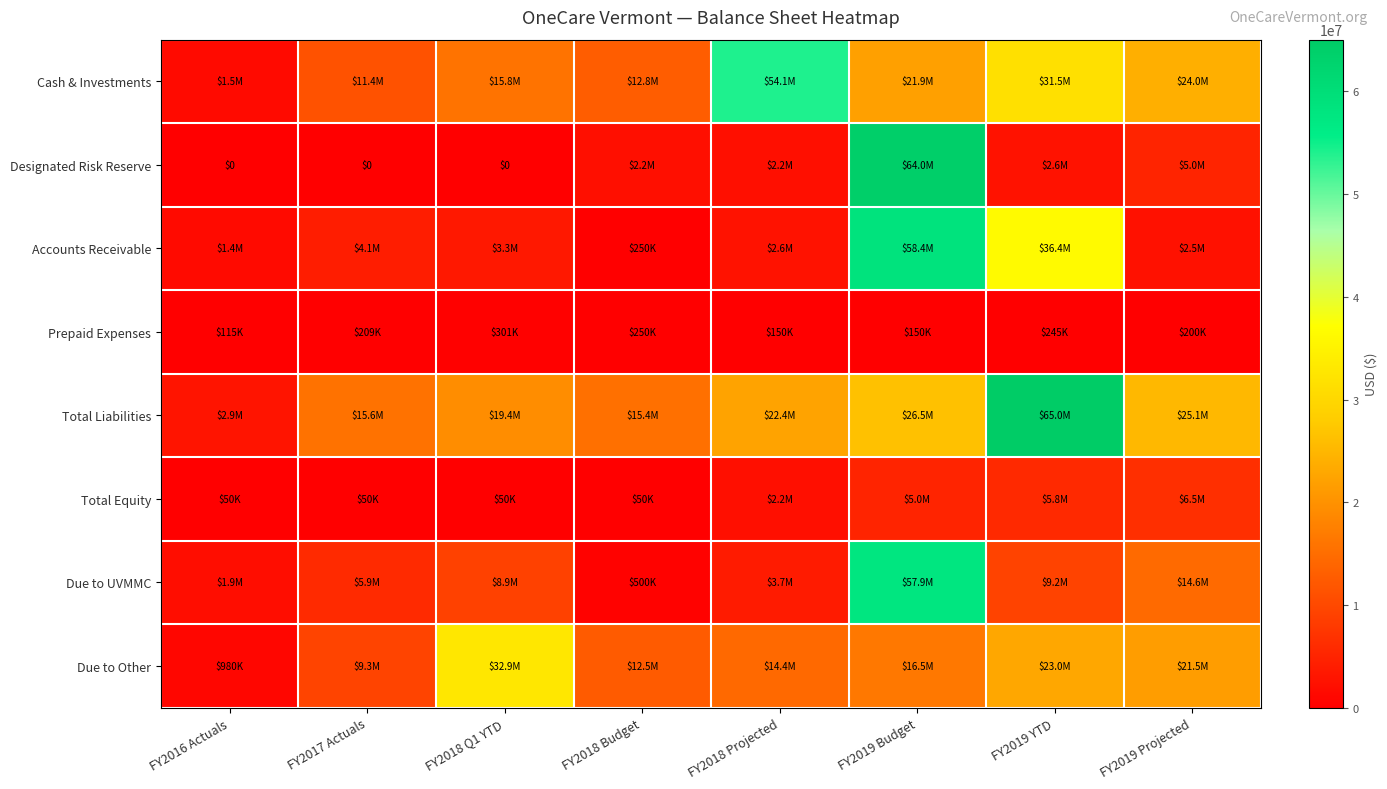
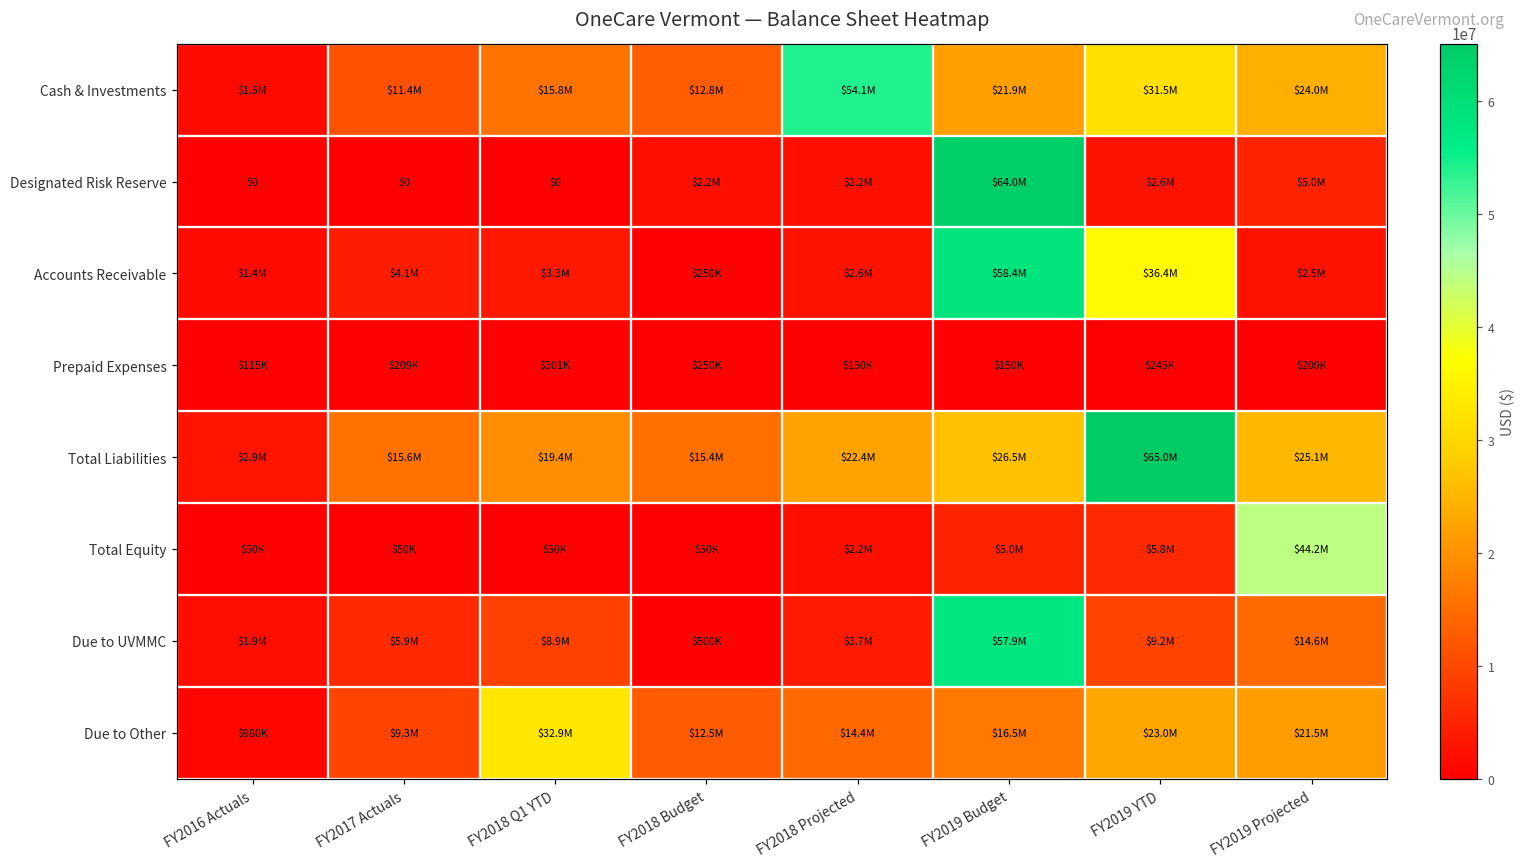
Total Equity, FY2019 Projected: $6.5M -> $44.2M
